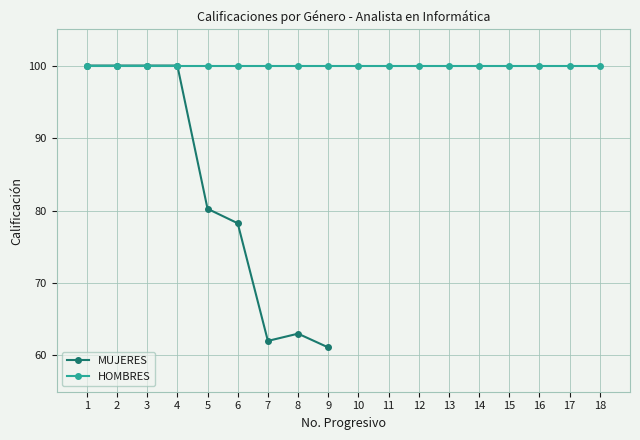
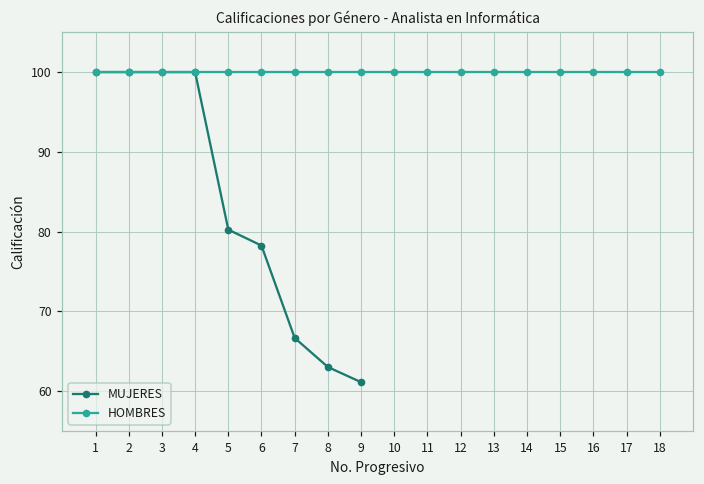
MUJERES, 7: 62 -> 67
